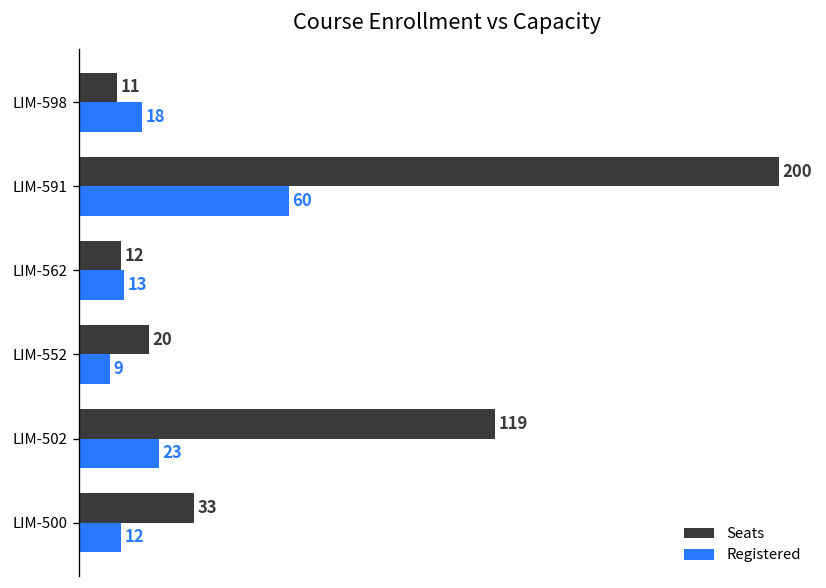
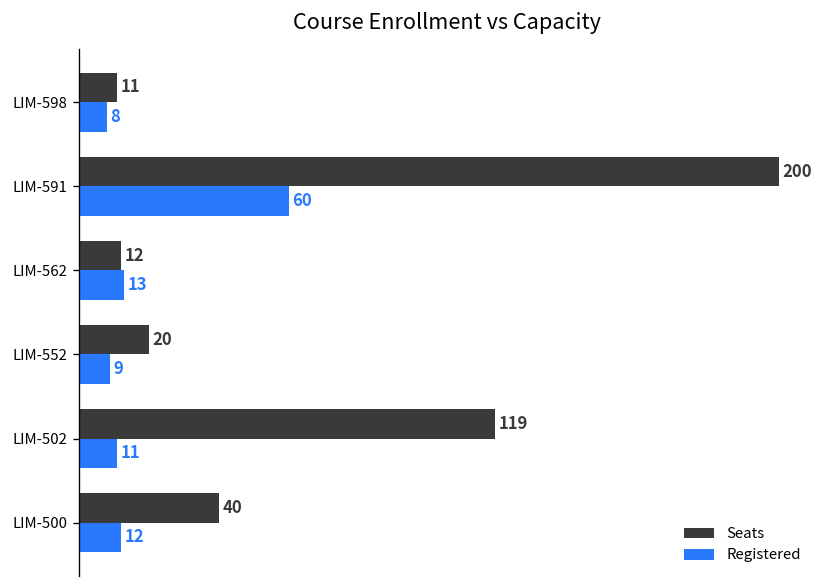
Registered, LIM-598: 18 -> 8
Registered, LIM-502: 23 -> 11
Seats, LIM-500: 33 -> 40
